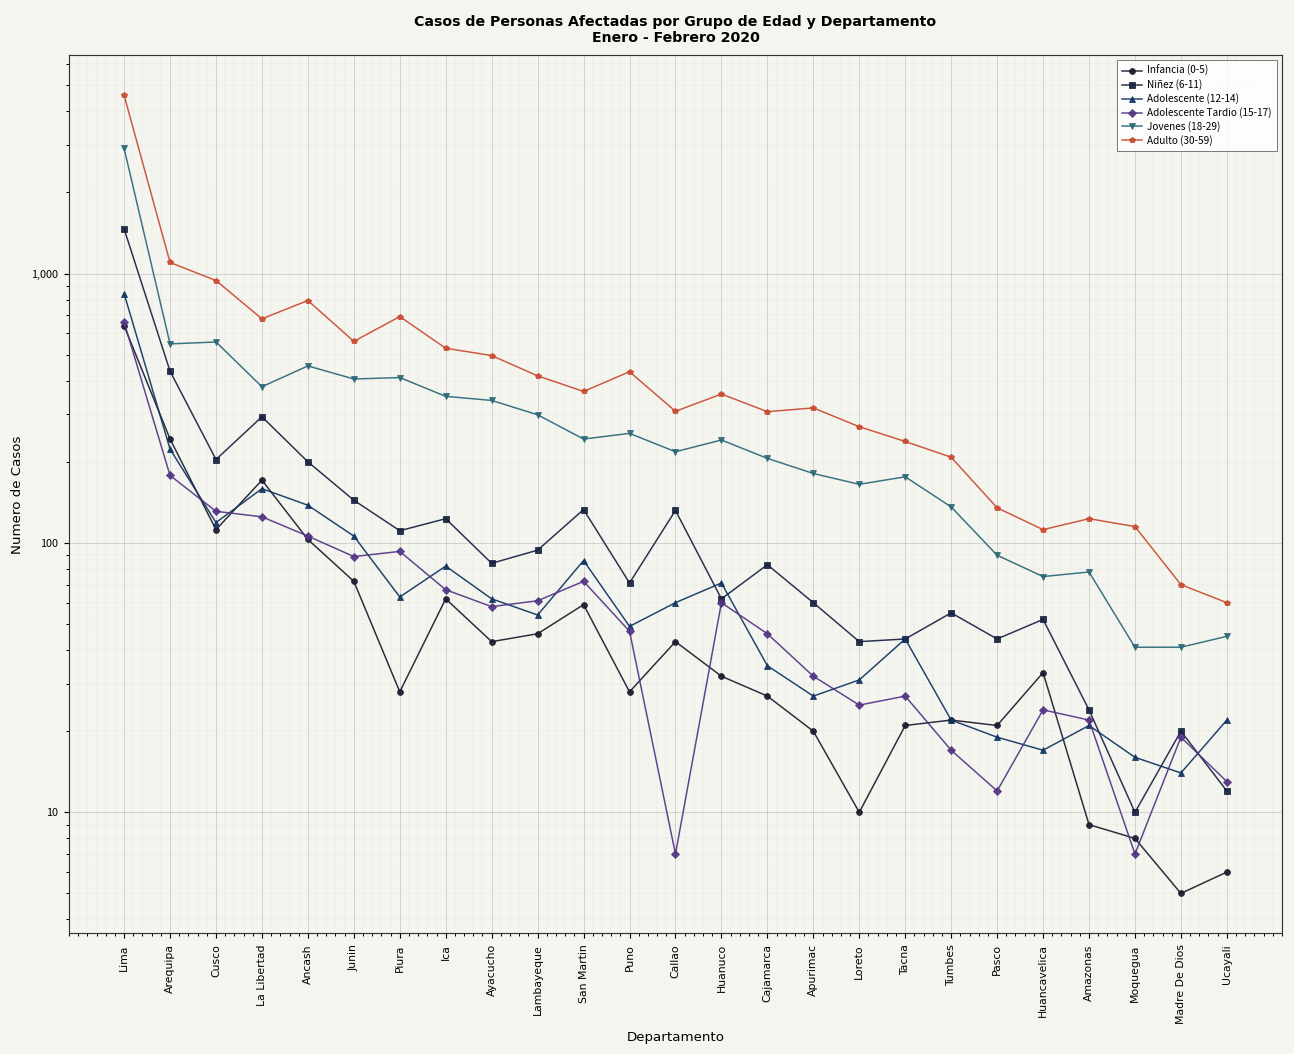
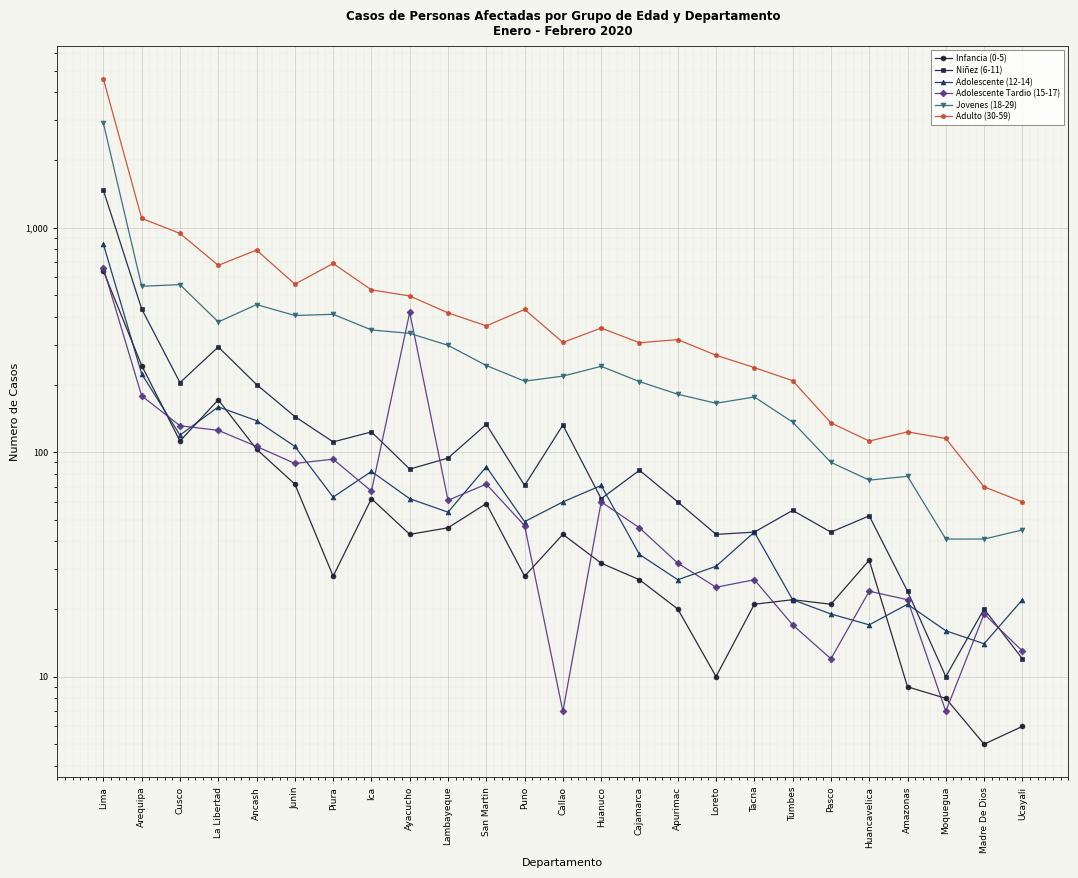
Adolescente Tardio (15-17), Ayacucho: 58 -> 420
Jovenes (18-29), Puno: 260 -> 210
